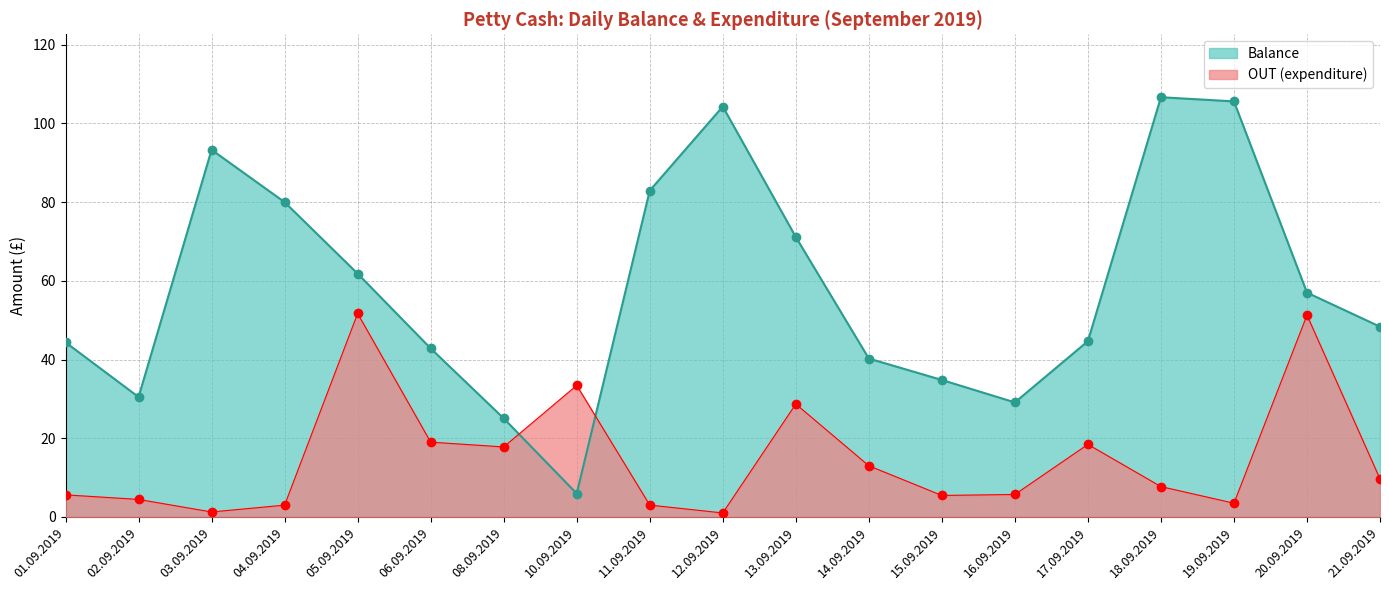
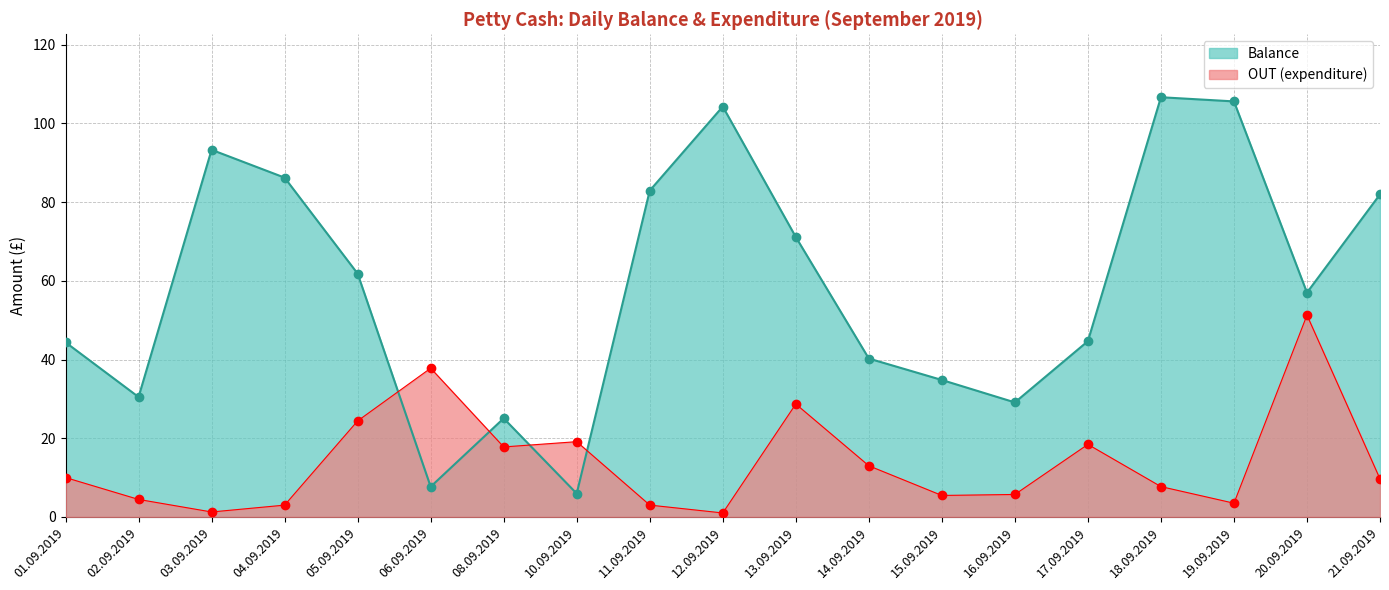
OUT (expenditure), 01.09.2019: 6 -> 10
Balance, 04.09.2019: 80 -> 86
OUT (expenditure), 05.09.2019: 52 -> 24
Balance, 06.09.2019: 43 -> 8
OUT (expenditure), 06.09.2019: 19 -> 38
OUT (expenditure), 10.09.2019: 33 -> 19
Balance, 21.09.2019: 48 -> 82
